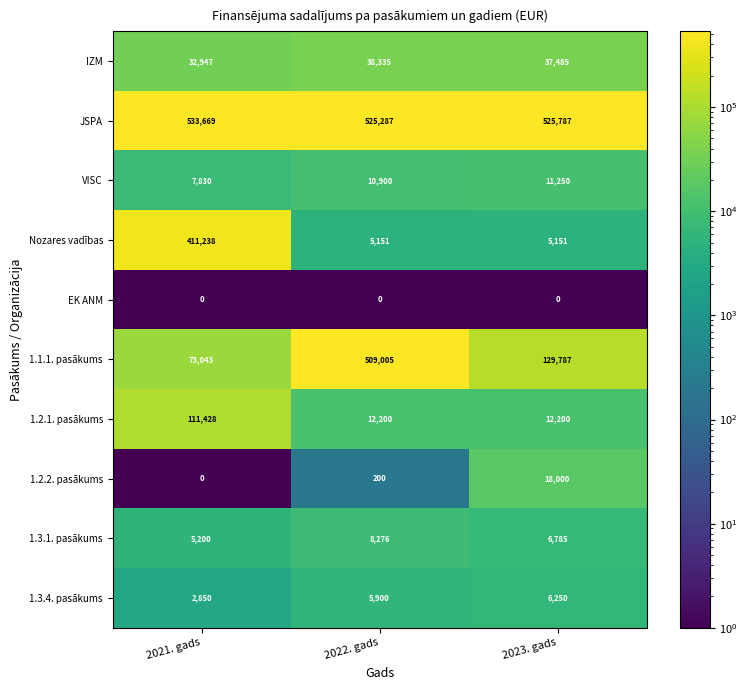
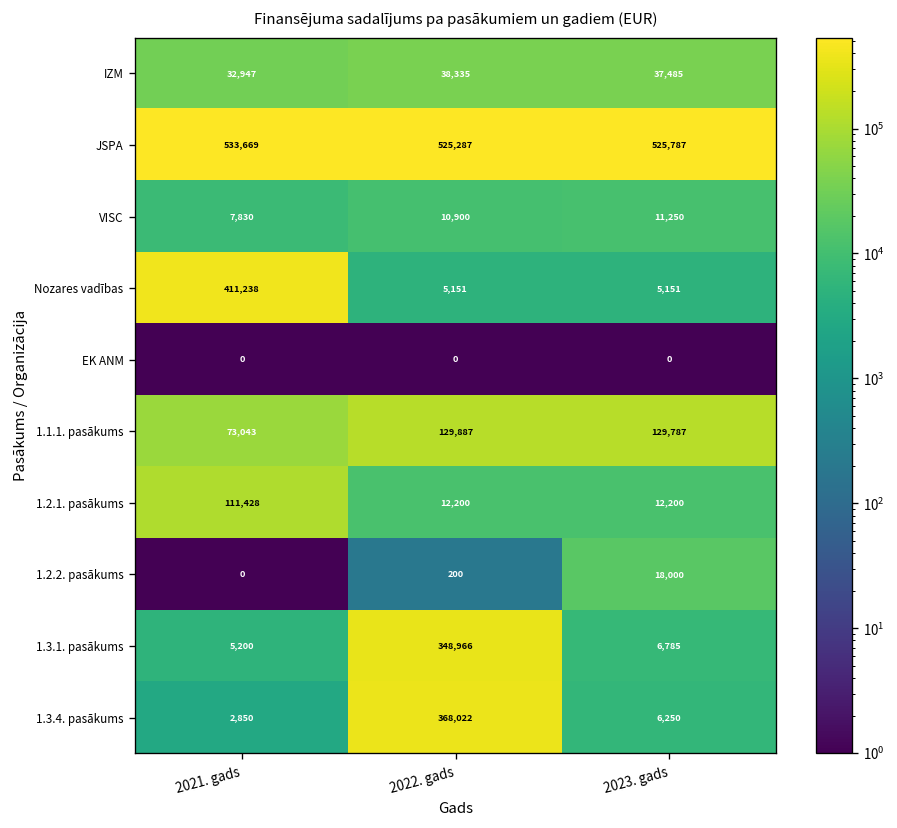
1.1.1. pasākums, 2022. gads: 509,005 -> 129,887
1.3.1. pasākums, 2022. gads: 8,276 -> 348,966
1.3.4. pasākums, 2022. gads: 5,900 -> 368,022
